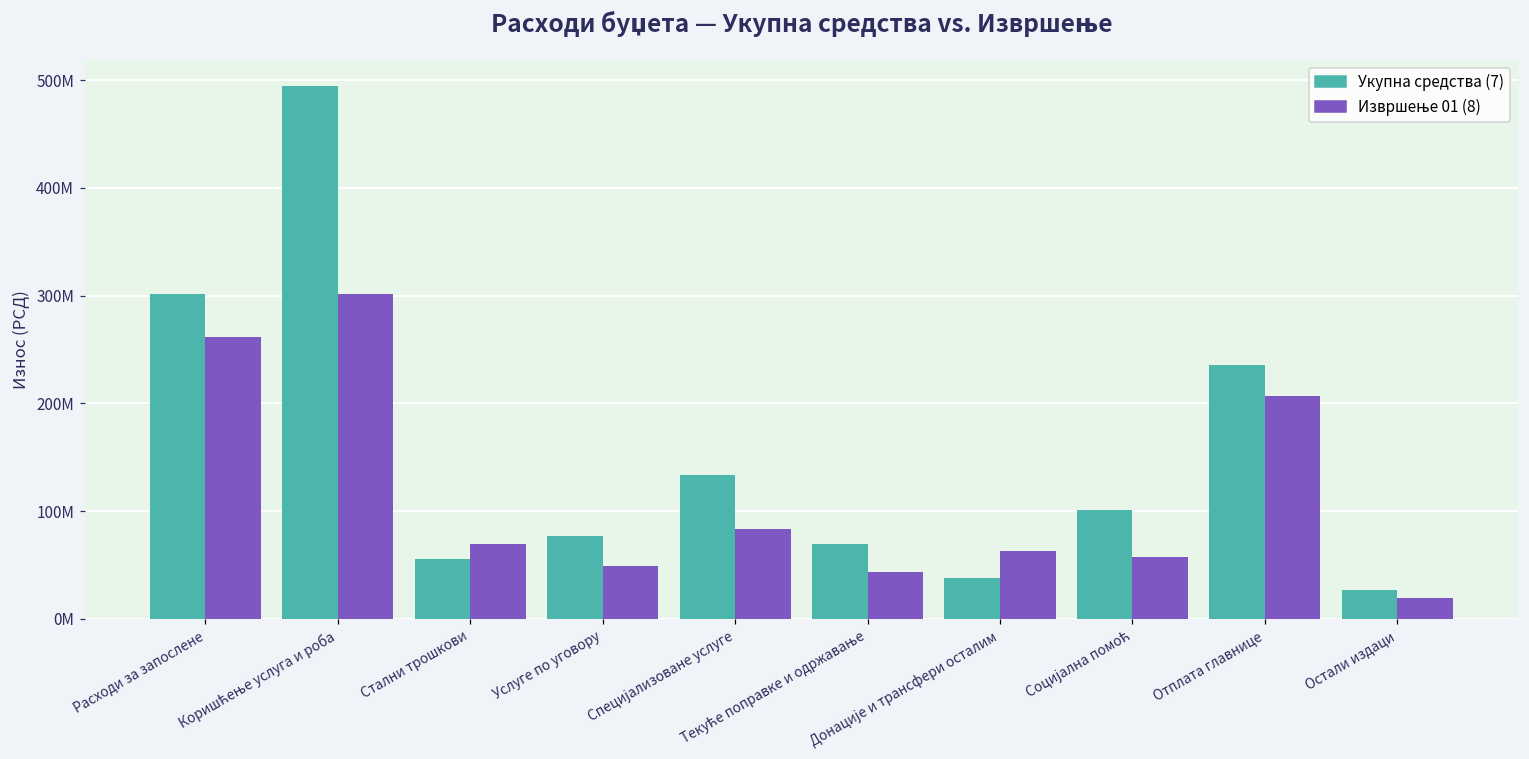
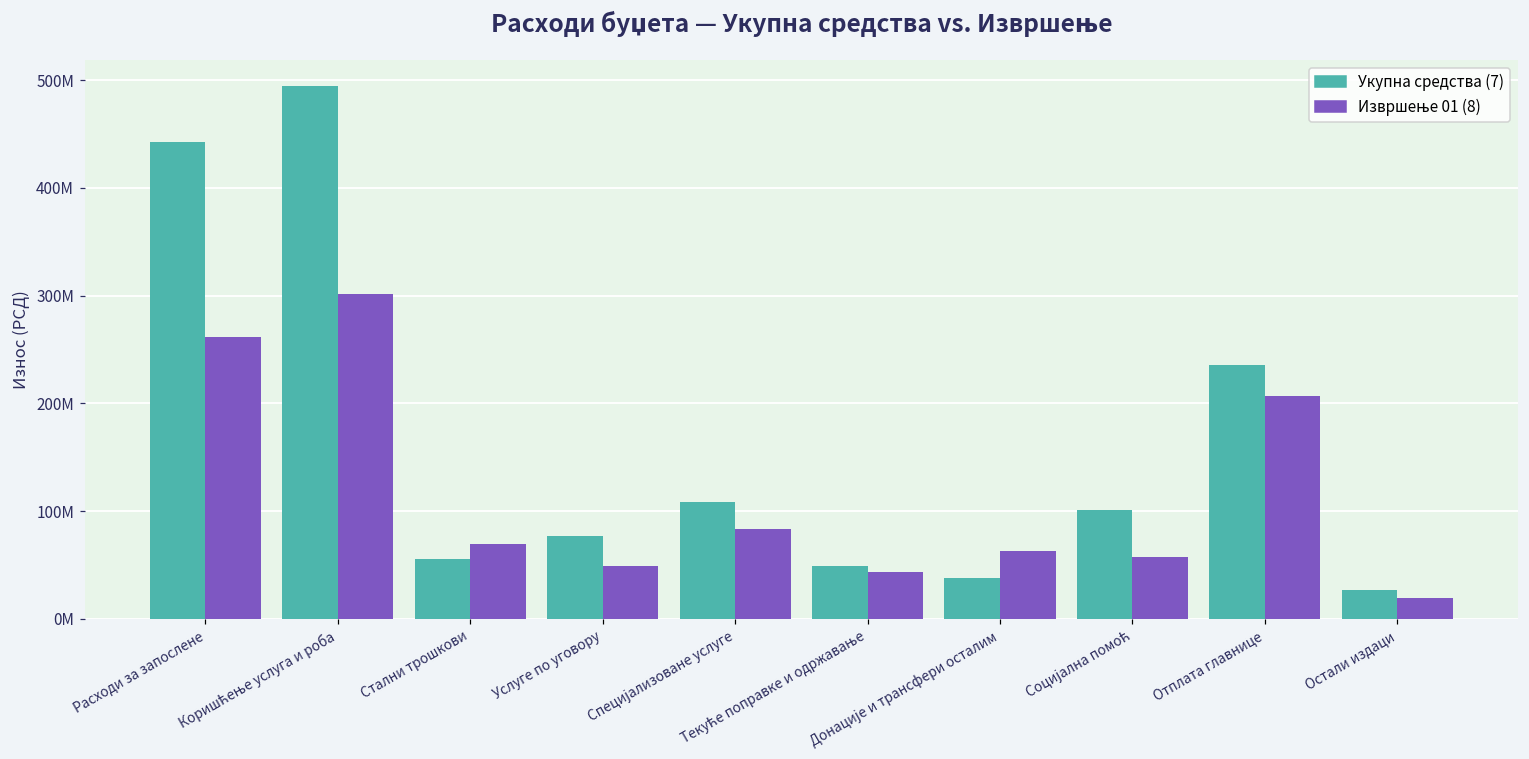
Укупна средства (7), Расходи за запослене: 300000000 -> 440000000
Укупна средства (7), Специјализоване услуге: 130000000 -> 110000000
Укупна средства (7), Текуће поправке и одржавање: 70000000 -> 50000000
